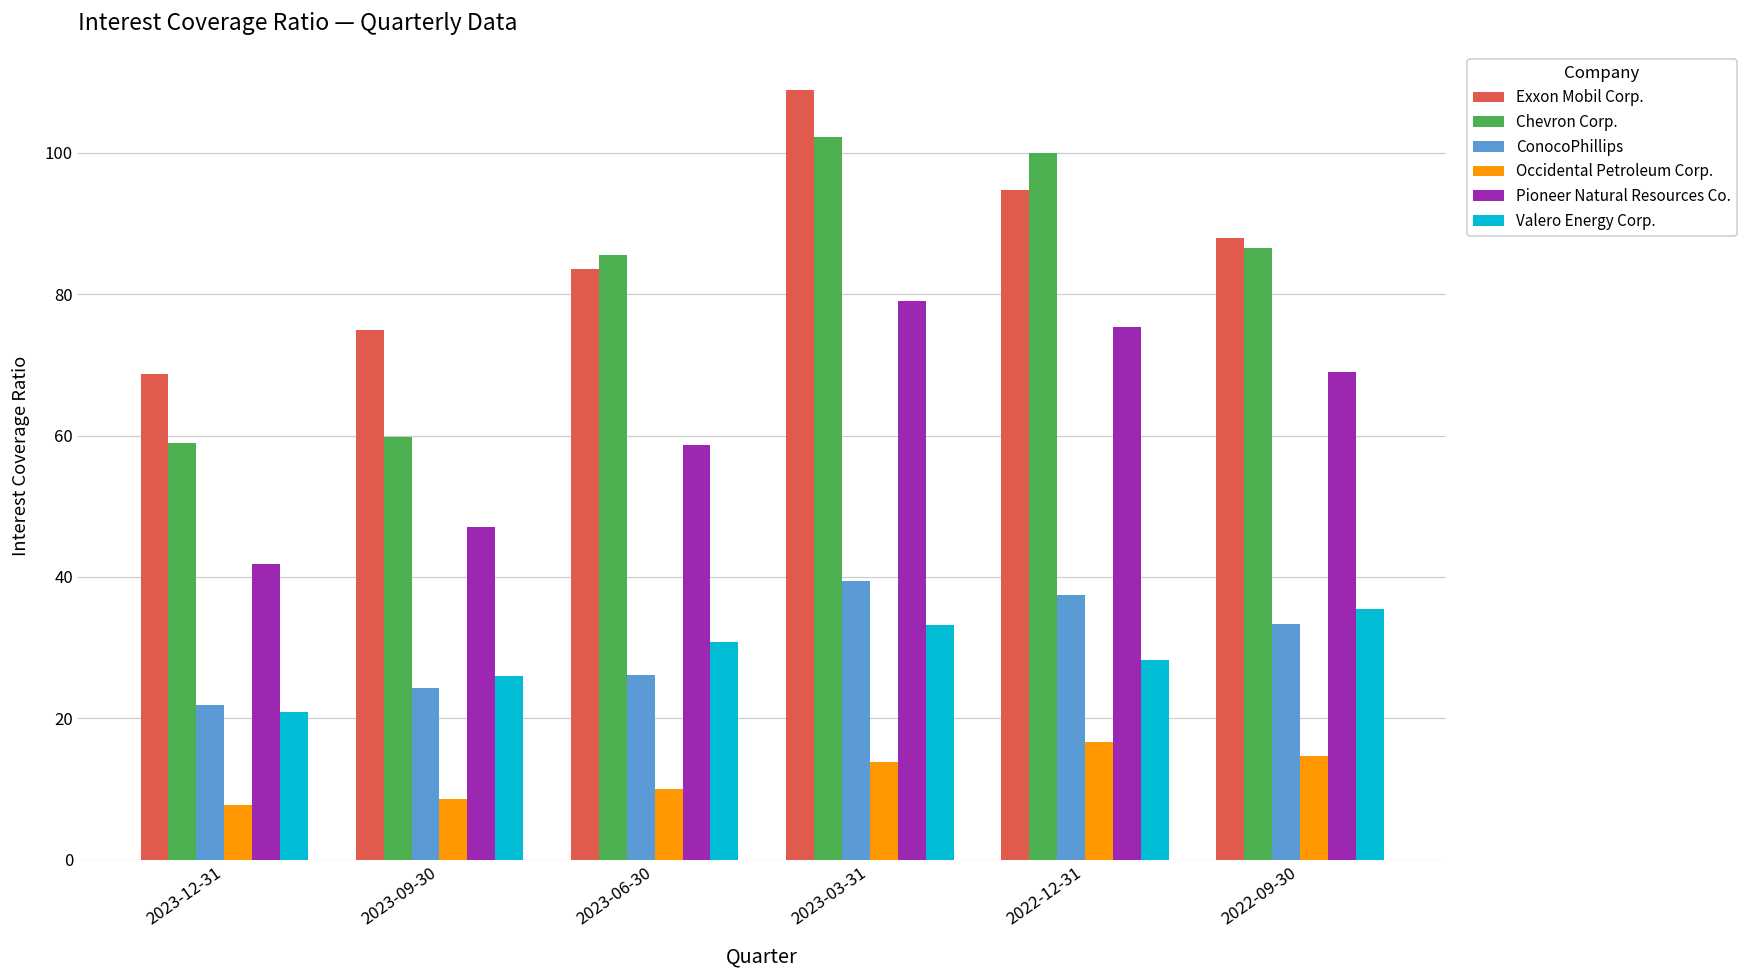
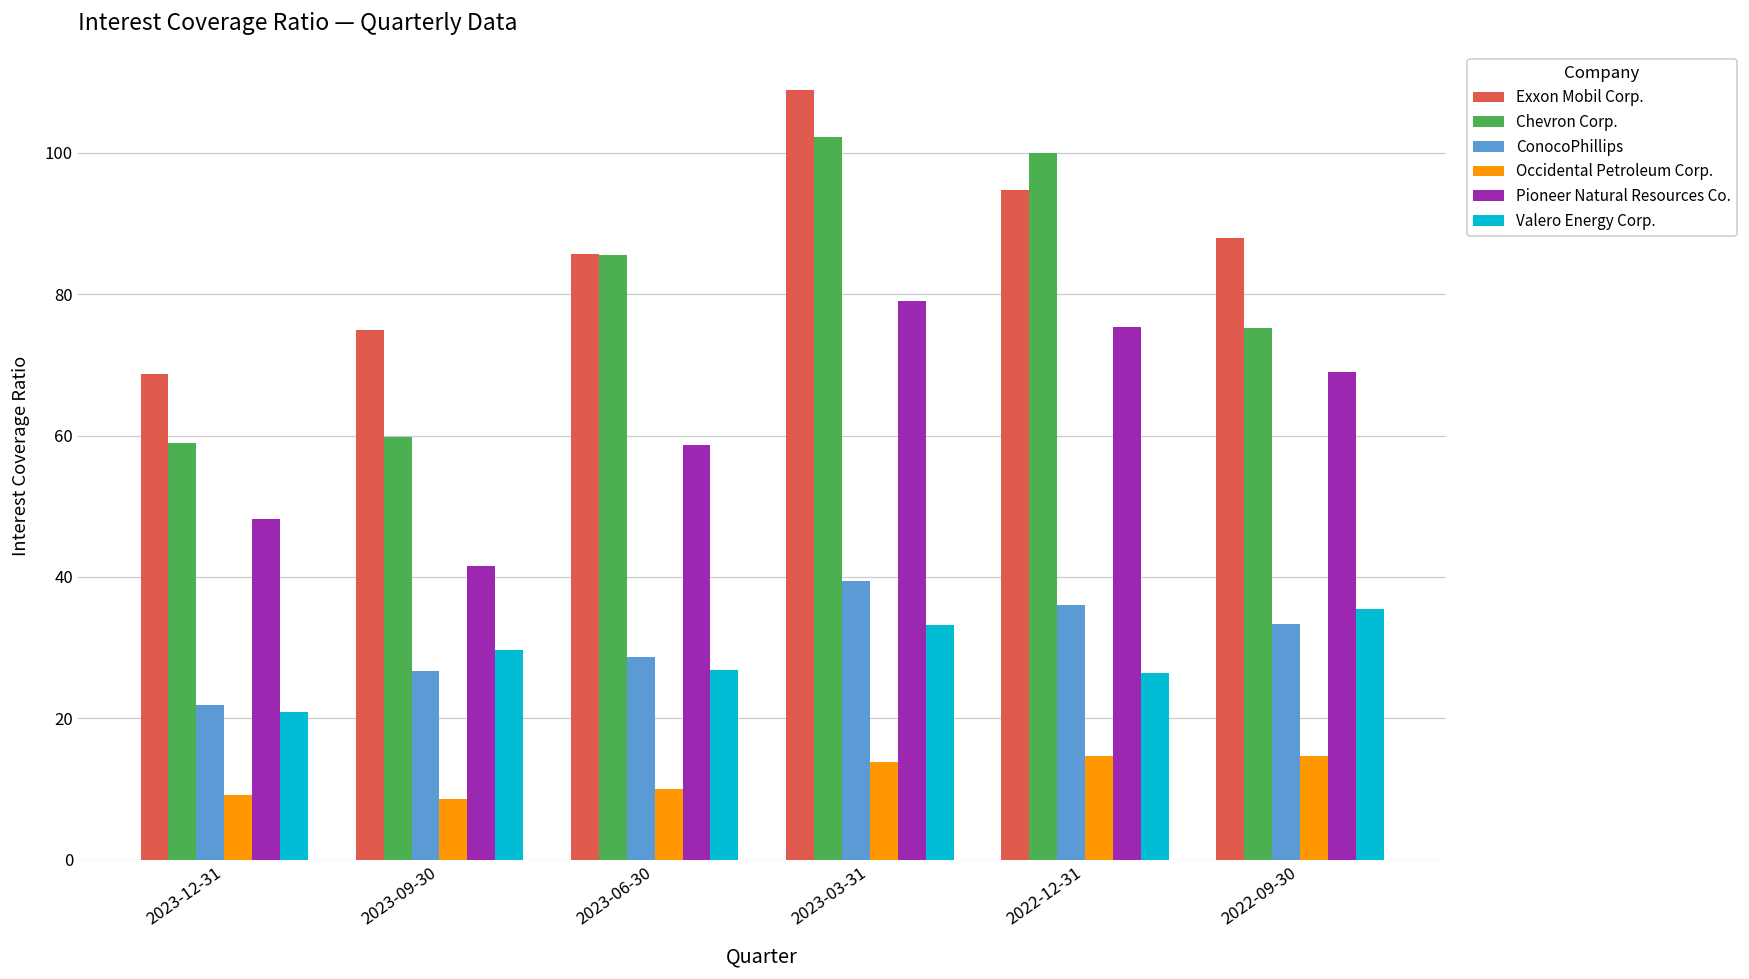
Occidental Petroleum Corp., 2023-12-31: 8 -> 9
Pioneer Natural Resources Co., 2023-12-31: 42 -> 48
ConocoPhillips, 2023-09-30: 24 -> 27
Pioneer Natural Resources Co., 2023-09-30: 47 -> 42
Valero Energy Corp., 2023-09-30: 26 -> 30
Exxon Mobil Corp., 2023-06-30: 84 -> 86
ConocoPhillips, 2023-06-30: 26 -> 29
Valero Energy Corp., 2023-06-30: 31 -> 27
ConocoPhillips, 2022-12-31: 37 -> 36
Occidental Petroleum Corp., 2022-12-31: 17 -> 15
Valero Energy Corp., 2022-12-31: 28 -> 26
Chevron Corp., 2022-09-30: 86 -> 75
